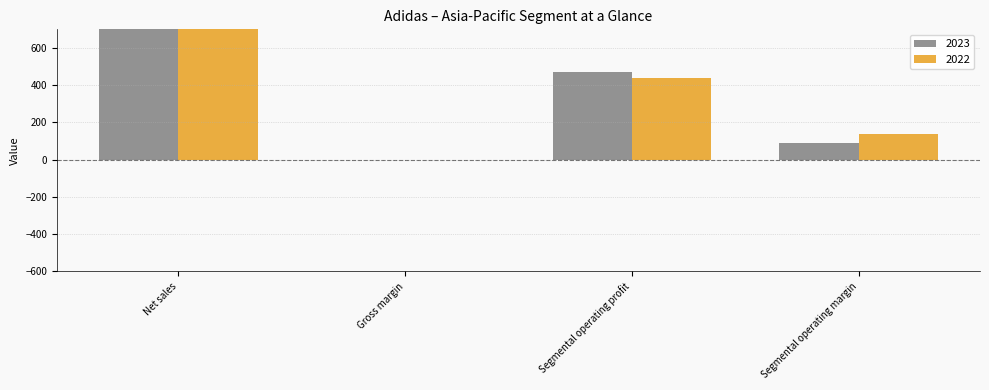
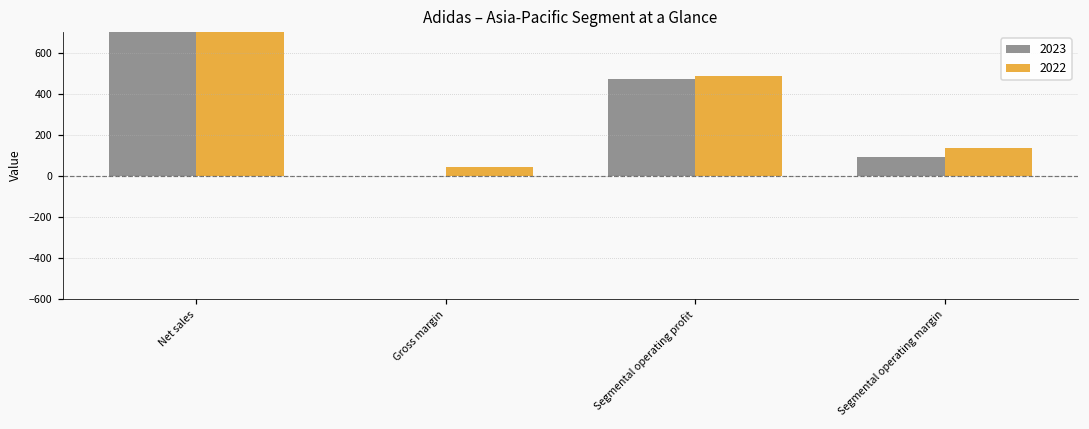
2022, Gross margin: 0 -> 40
2022, Segmental operating profit: 440 -> 490
